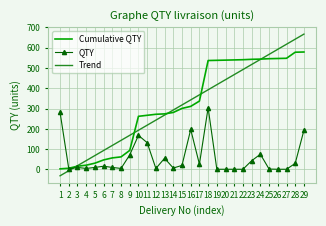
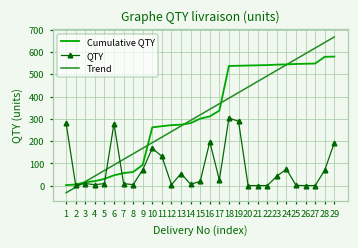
QTY, 6: 20 -> 280
QTY, 19: 0 -> 290
QTY, 28: 30 -> 70
